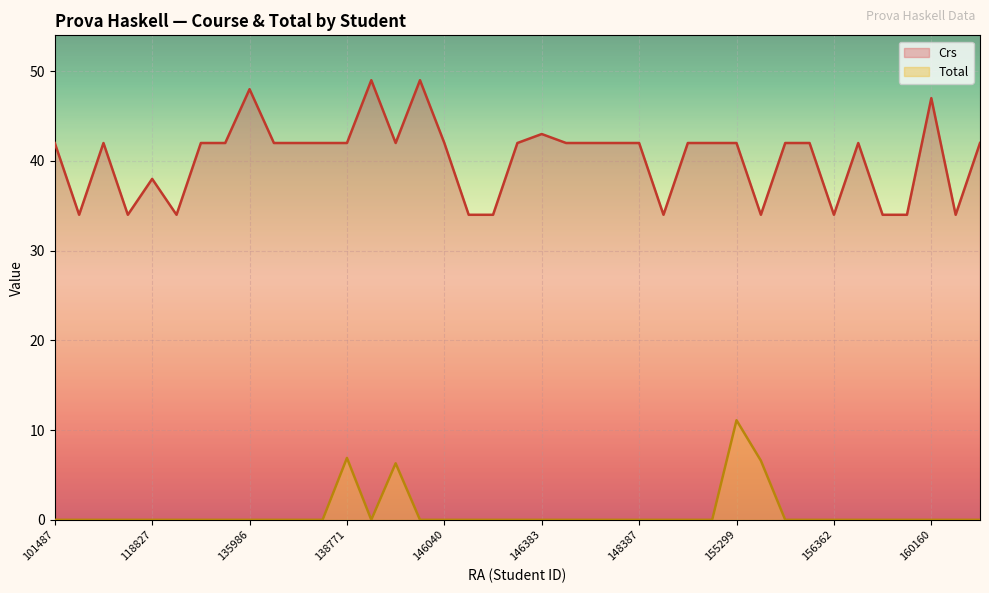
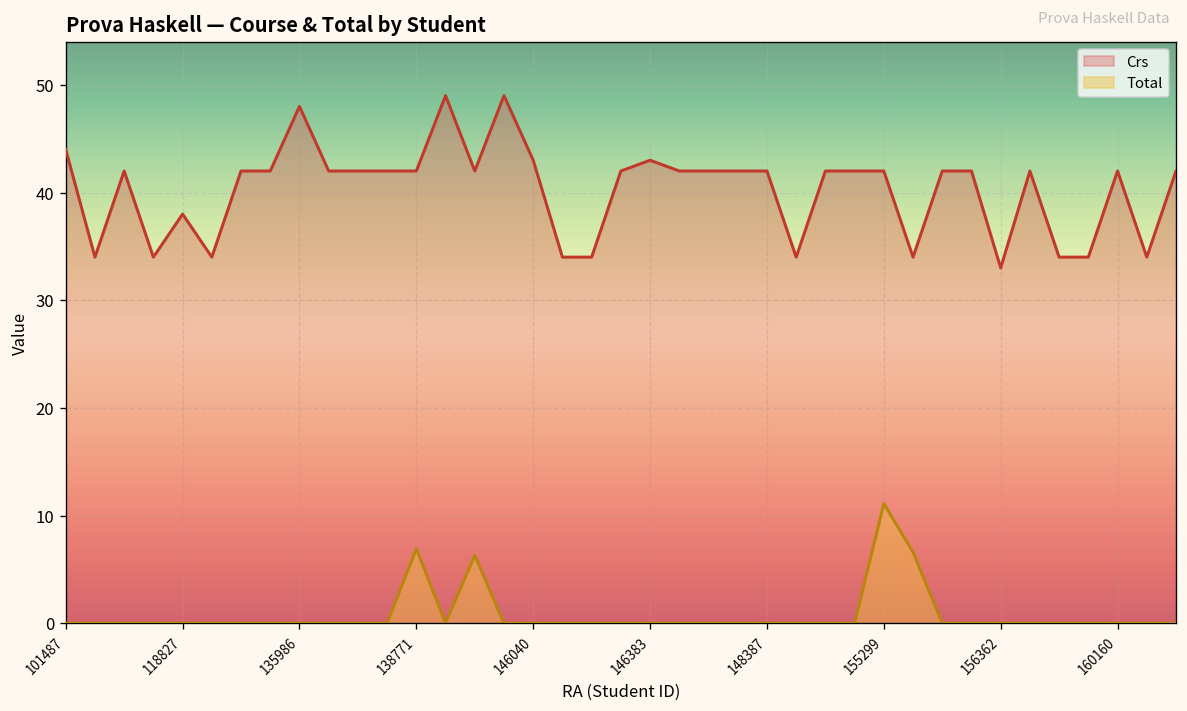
Crs, 101487: 42 -> 44
Crs, 146040: 42 -> 43
Crs, 156362: 34 -> 33
Crs, 160160: 47 -> 42
